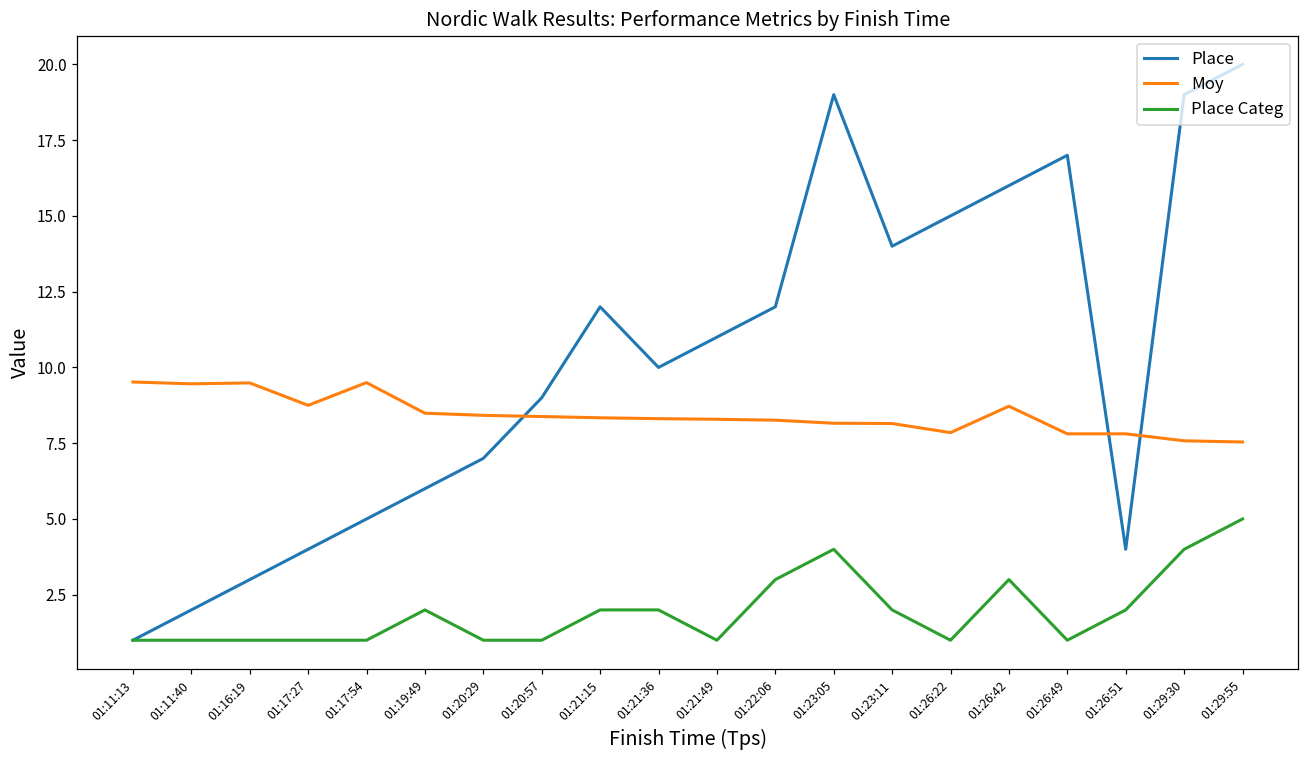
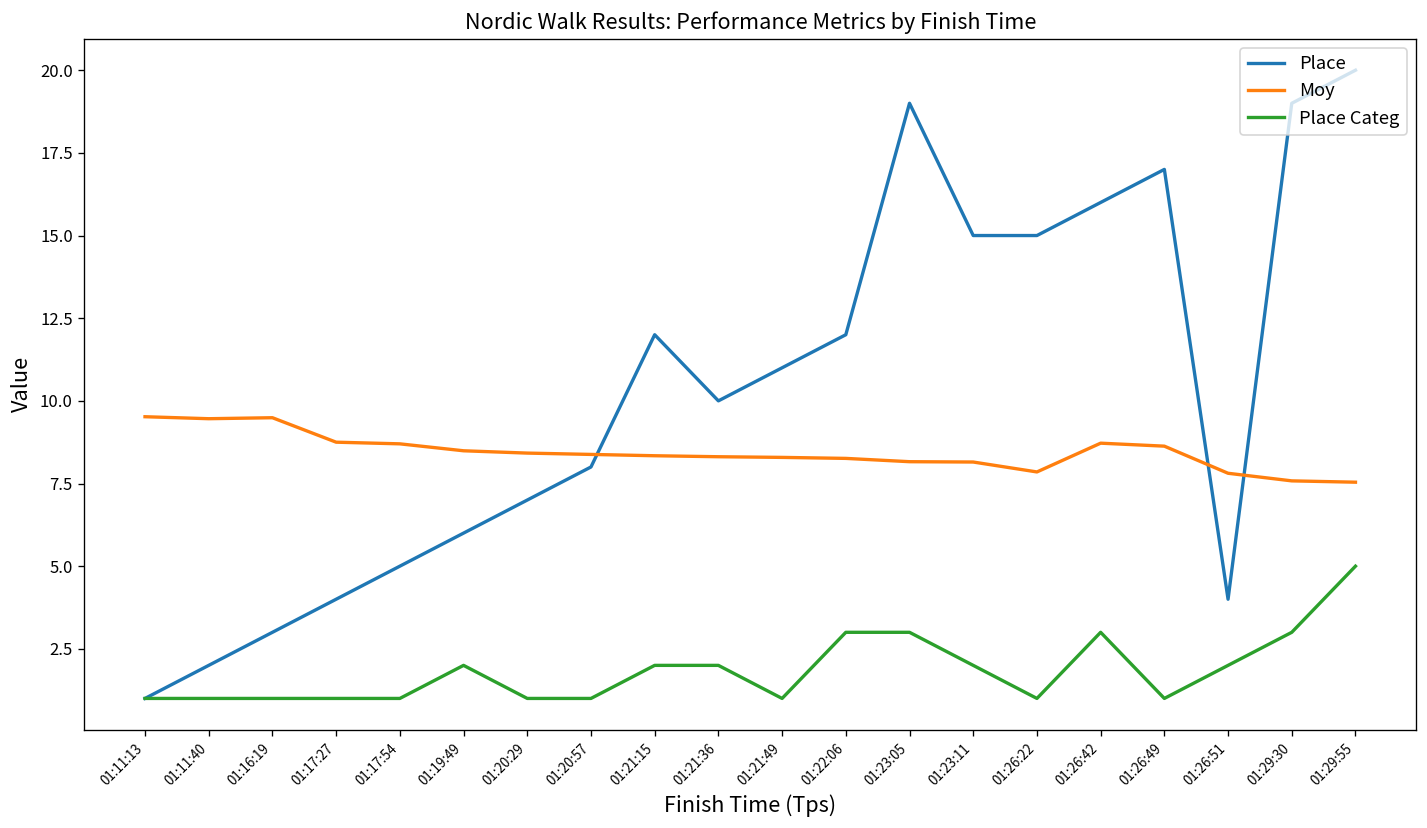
Moy, 01:17:54: 9.5 -> 8.7
Place, 01:20:57: 9 -> 8
Place Categ, 01:23:05: 4 -> 3
Place, 01:23:11: 14 -> 15
Moy, 01:26:49: 7.8 -> 8.6
Place Categ, 01:29:30: 4 -> 3
